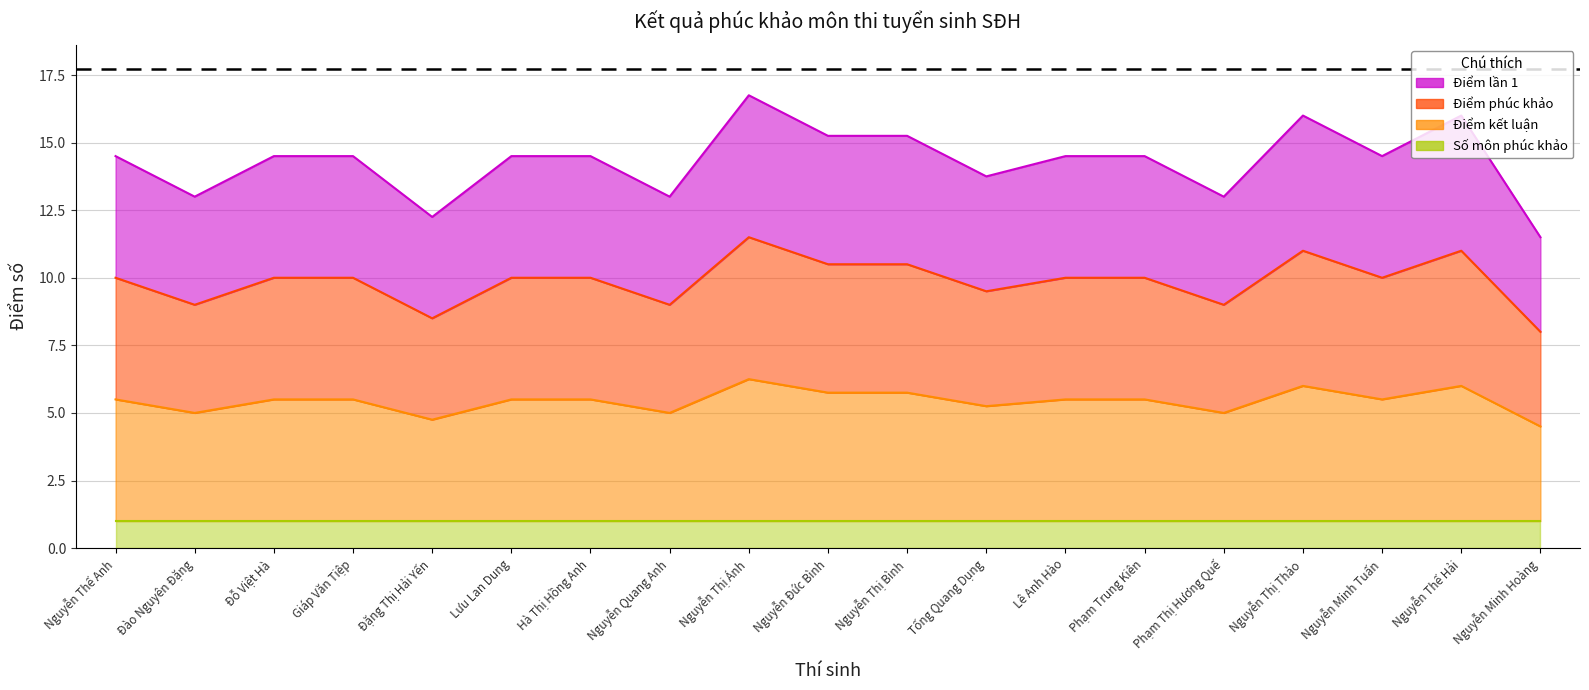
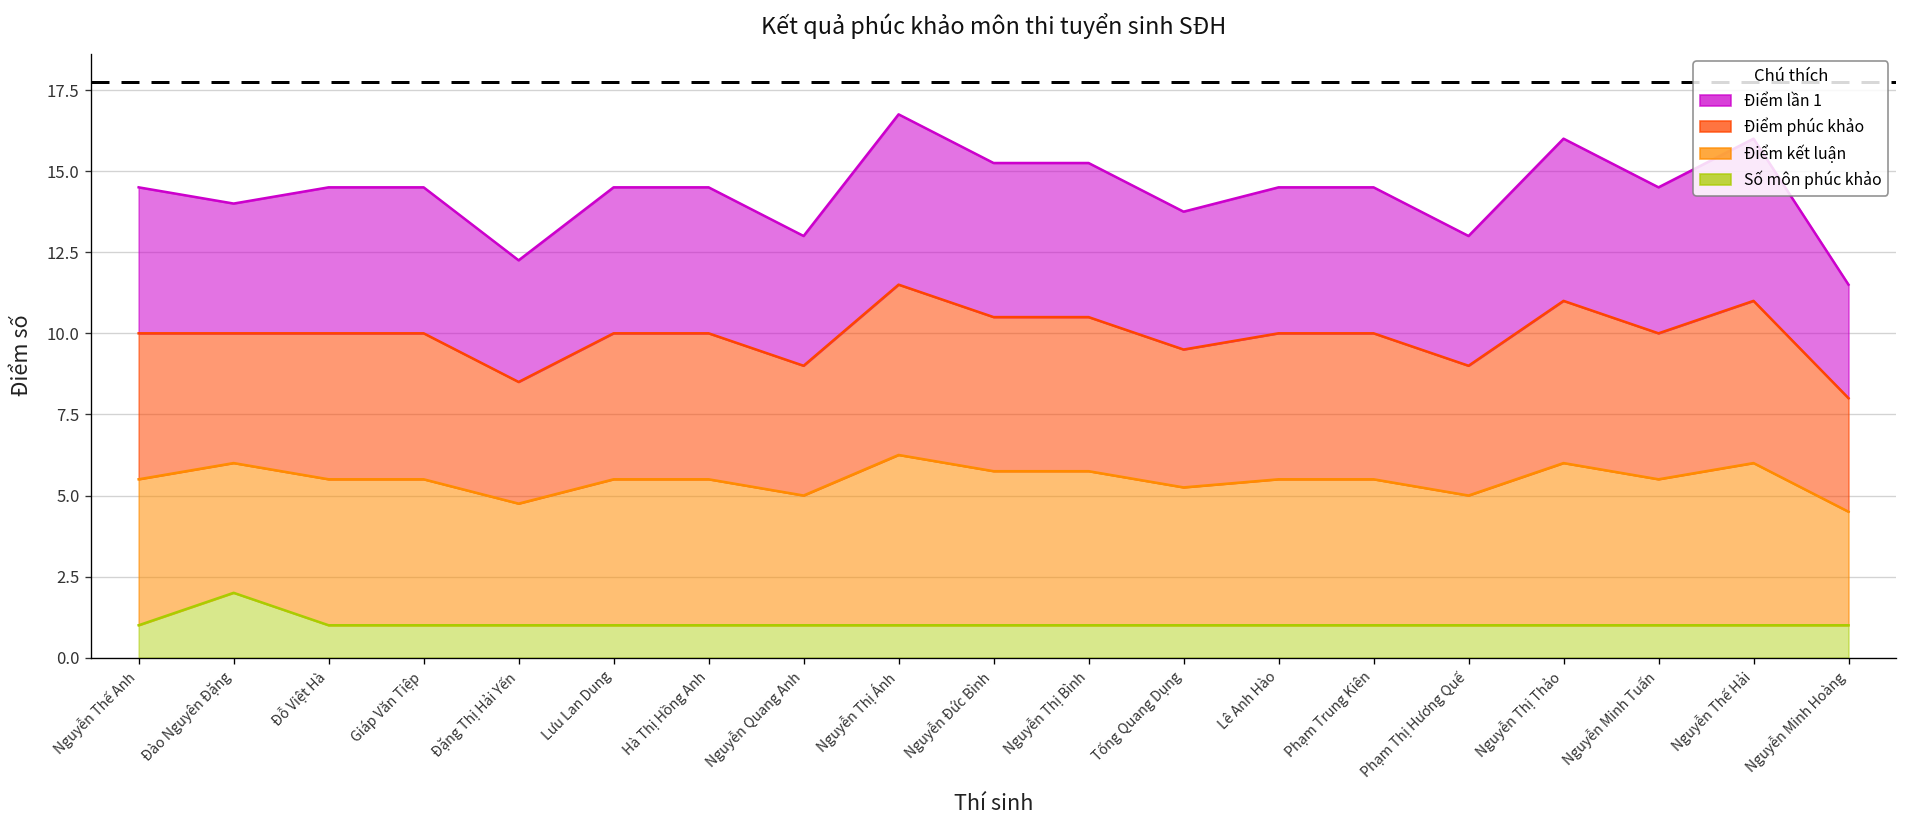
Số môn phúc khảo, Đào Nguyên Đặng: 1 -> 2
